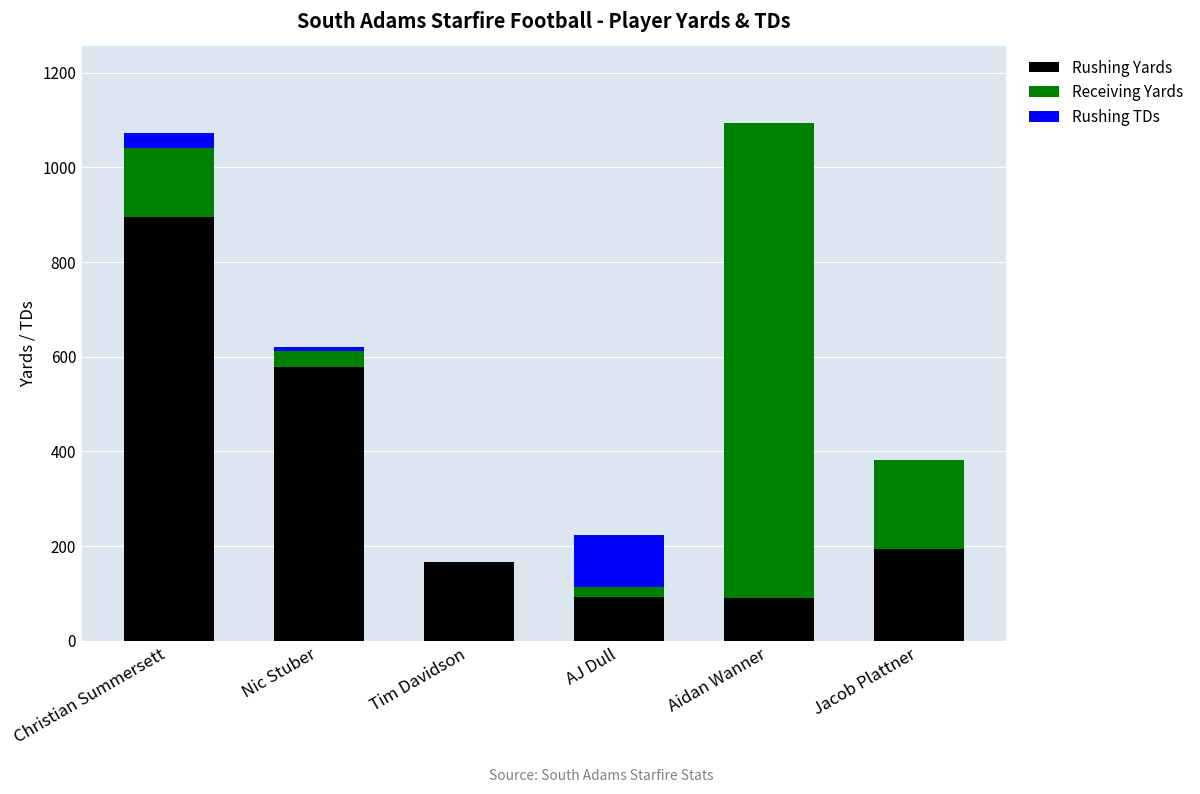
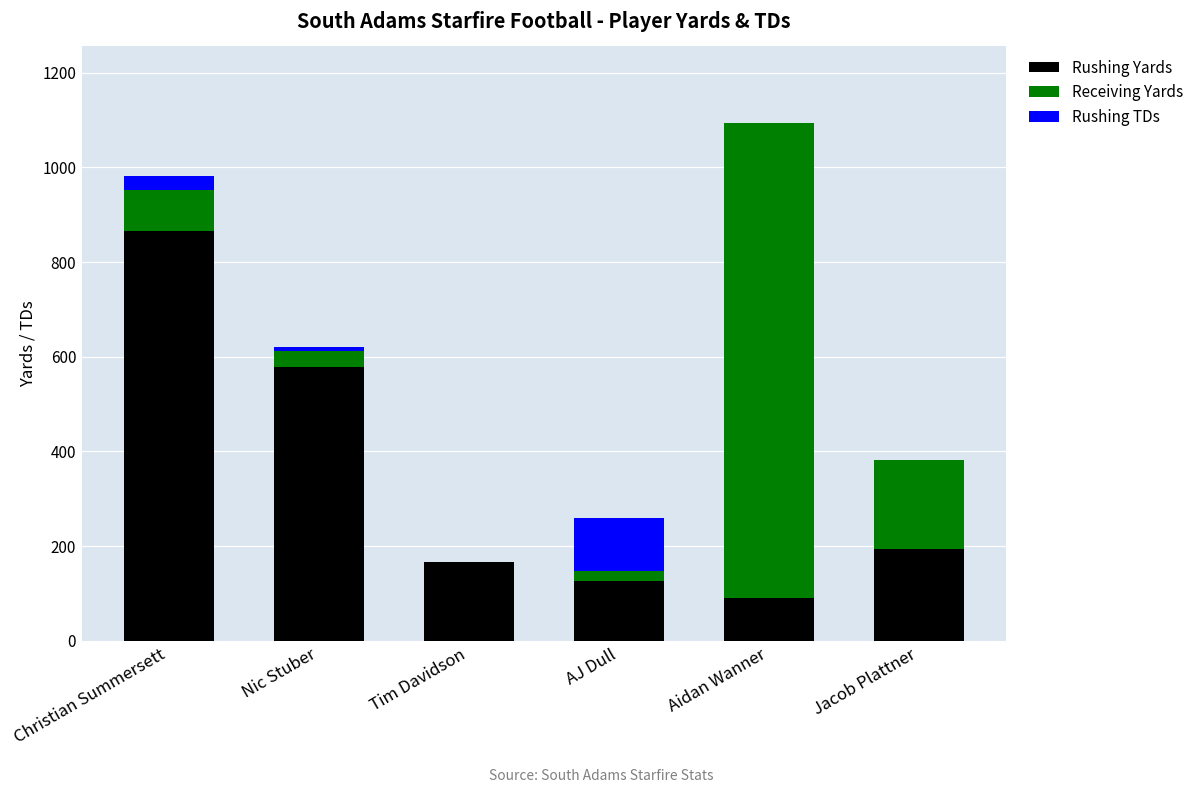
Rushing Yards, Christian Summersett: 900 -> 870
Receiving Yards, Christian Summersett: 150 -> 90
Rushing Yards, AJ Dull: 90 -> 130
